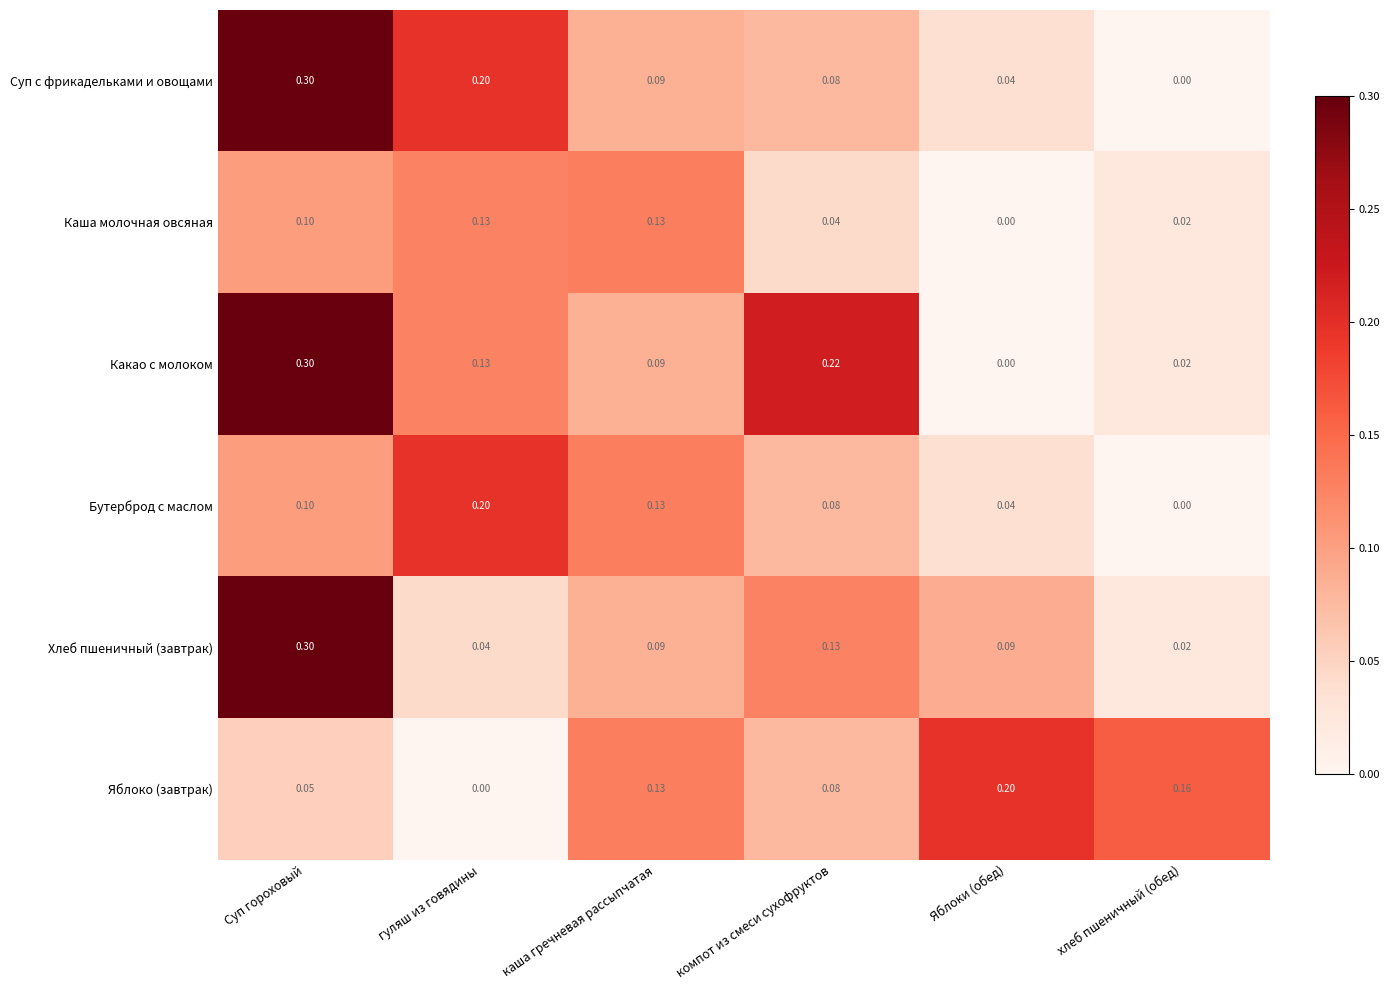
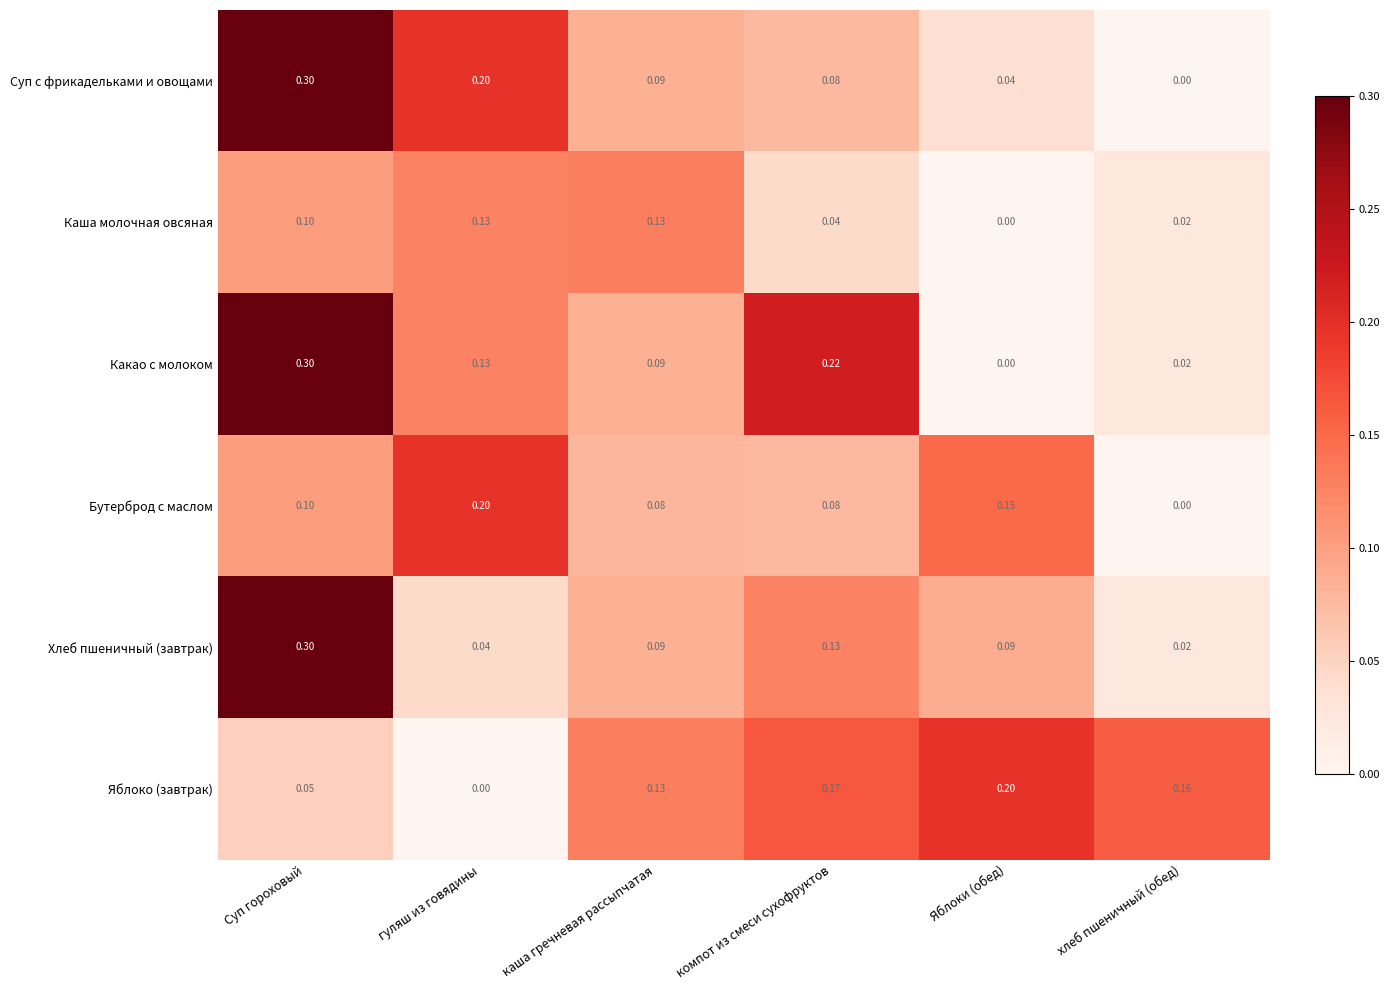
Бутерброд с маслом, каша гречневая рассыпчатая: 0.13 -> 0.08
Бутерброд с маслом, Яблоки (обед): 0.04 -> 0.15
Яблоко (завтрак), компот из смеси сухофруктов: 0.08 -> 0.17
